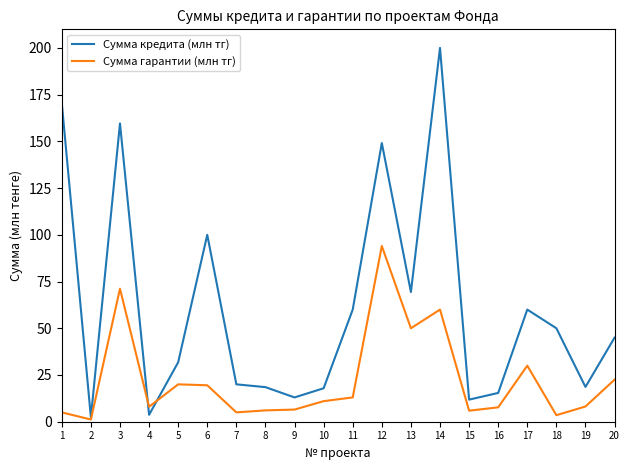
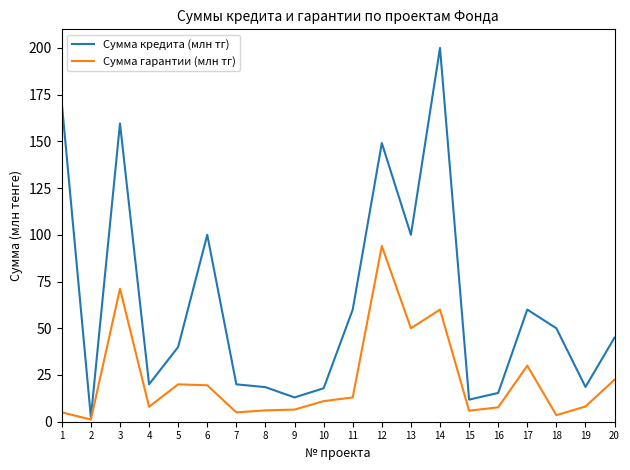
Сумма кредита (млн тг), 4: 4 -> 20
Сумма кредита (млн тг), 5: 32 -> 40
Сумма кредита (млн тг), 13: 69 -> 100
